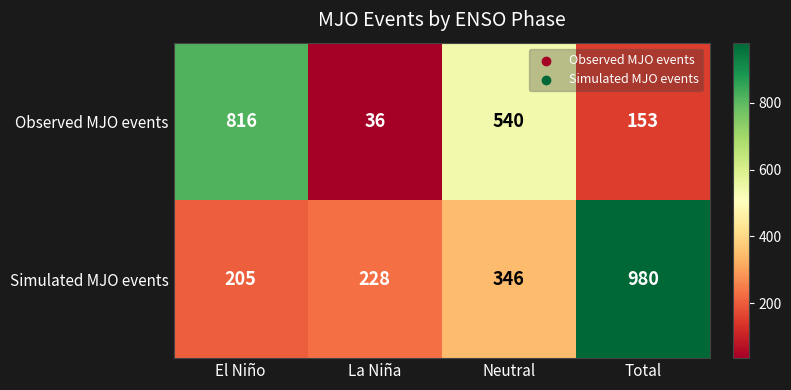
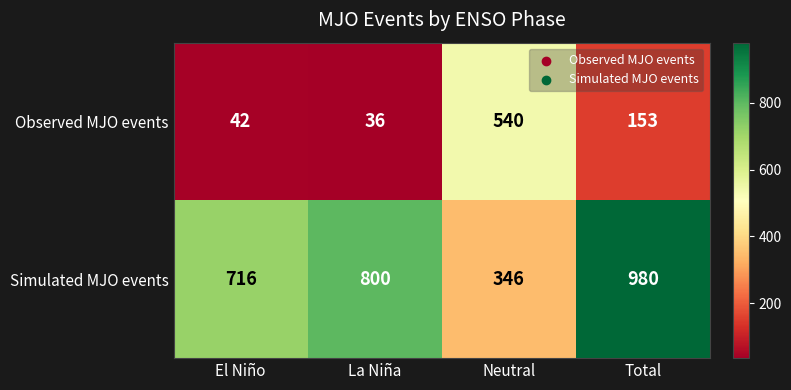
Observed MJO events, El Niño: 816 -> 42
Simulated MJO events, El Niño: 205 -> 716
Simulated MJO events, La Niña: 228 -> 800
